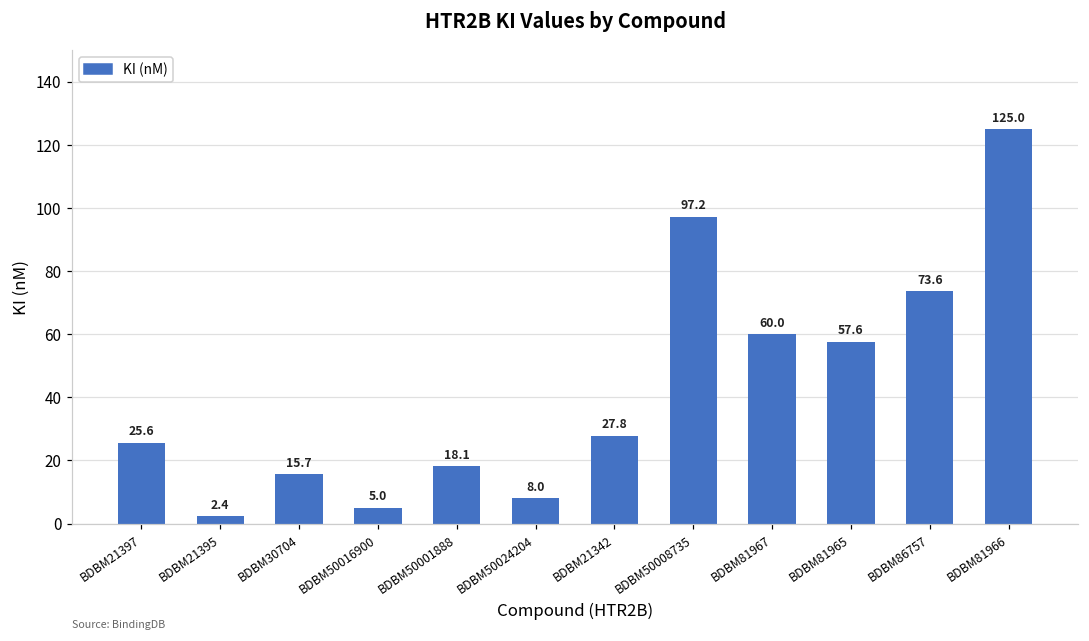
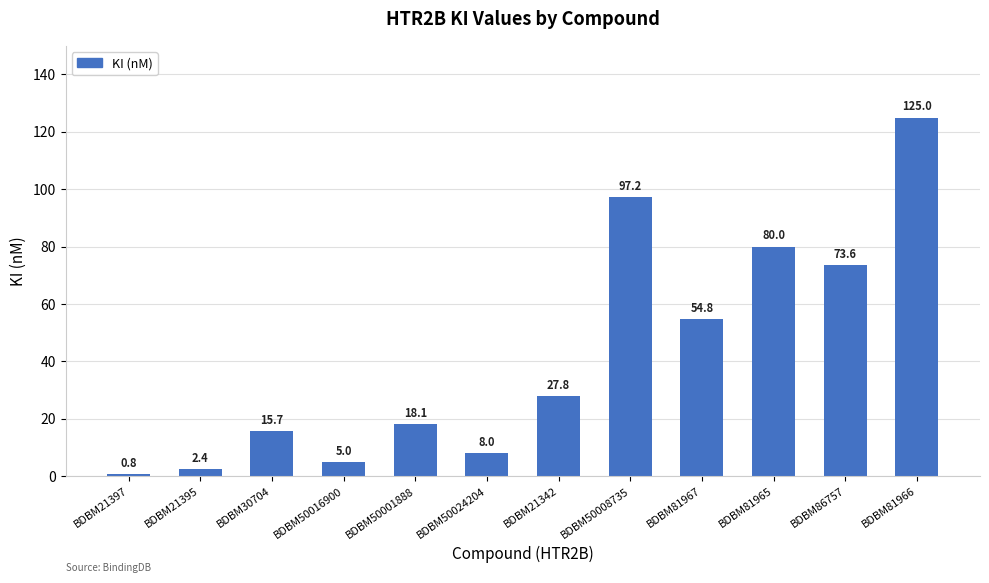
BDBM21397: 25.6 -> 0.8
BDBM81967: 60.0 -> 54.8
BDBM81965: 57.6 -> 80.0
